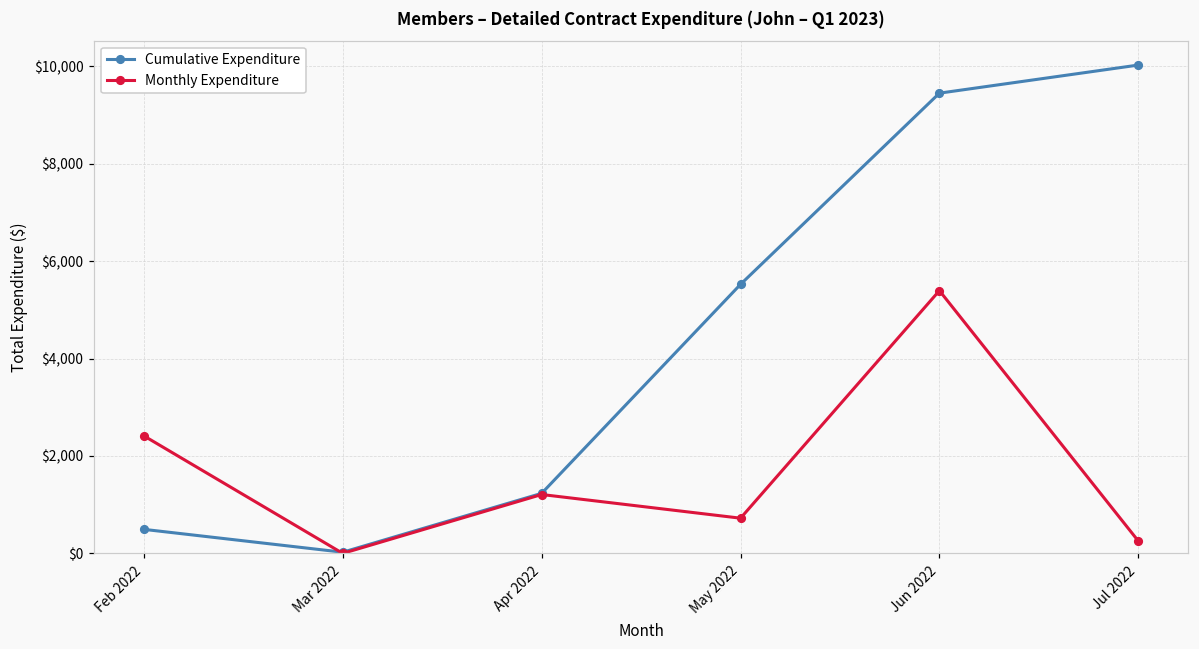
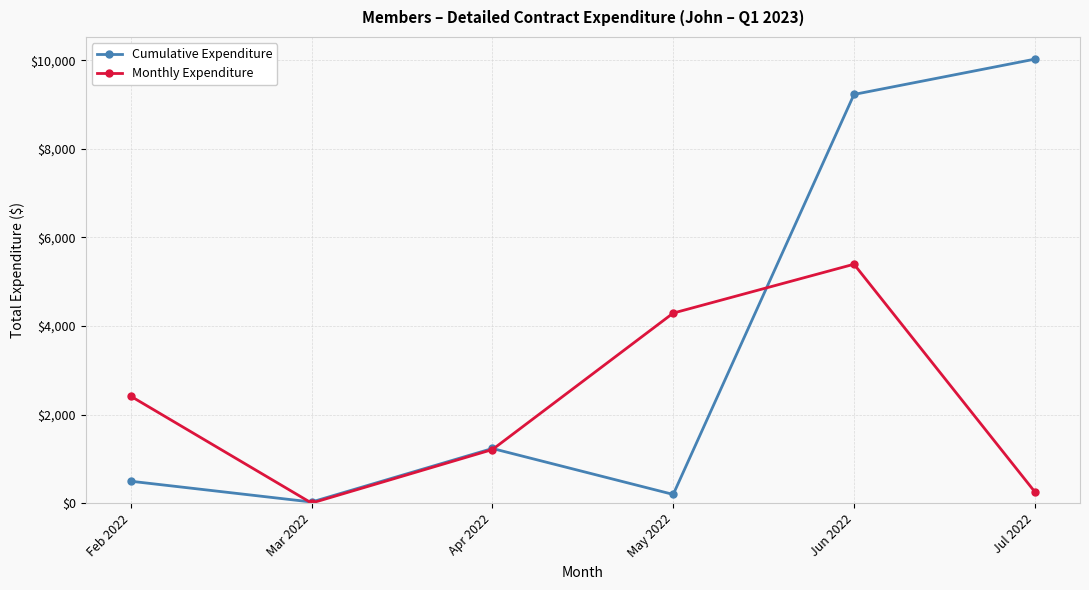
Cumulative Expenditure, May 2022: $5,500 -> $200
Monthly Expenditure, May 2022: $700 -> $4,300
Cumulative Expenditure, Jun 2022: $9,500 -> $9,200
